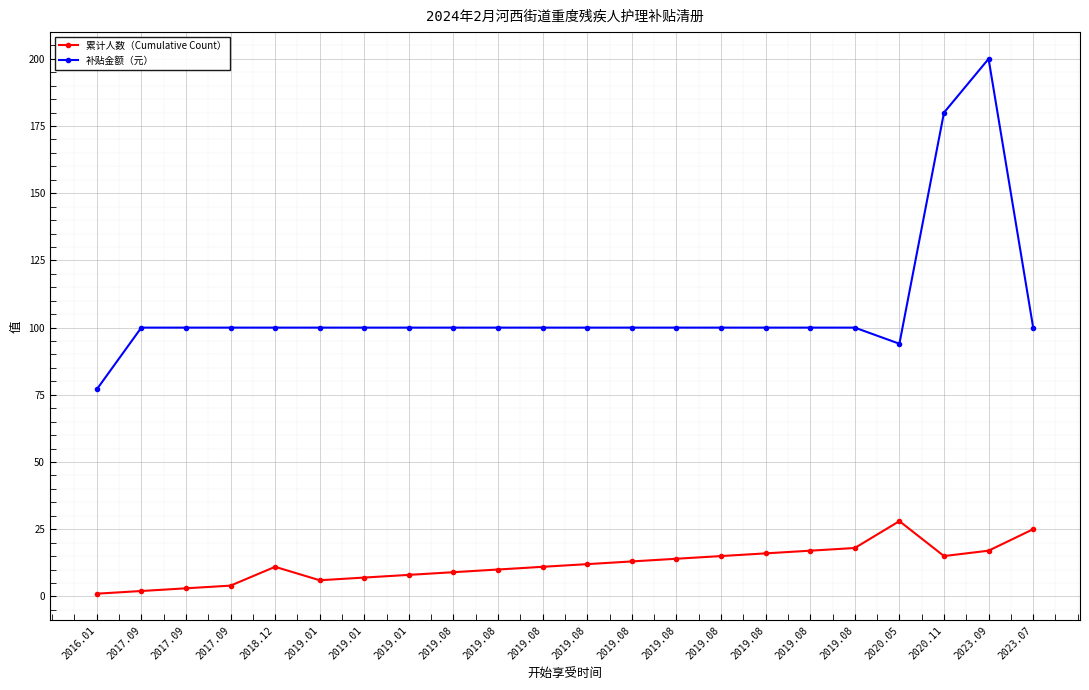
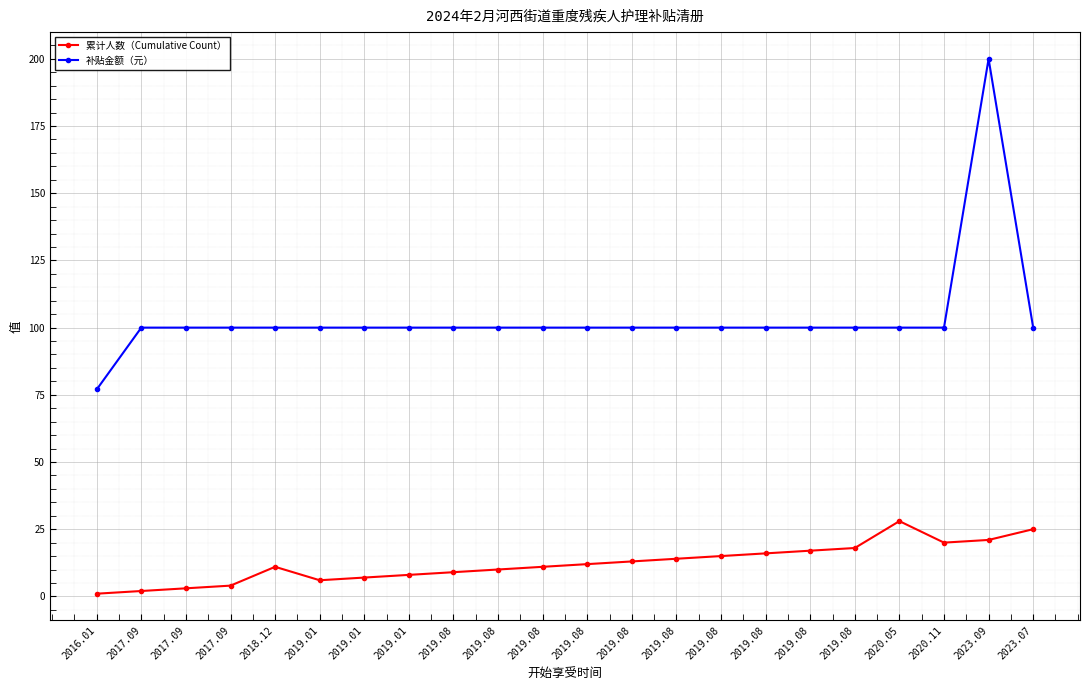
补贴金额（元）, 2020.05: 94 -> 100
累计人数（Cumulative Count）, 2020.11: 15 -> 20
补贴金额（元）, 2020.11: 180 -> 100
累计人数（Cumulative Count）, 2023.09: 17 -> 21
